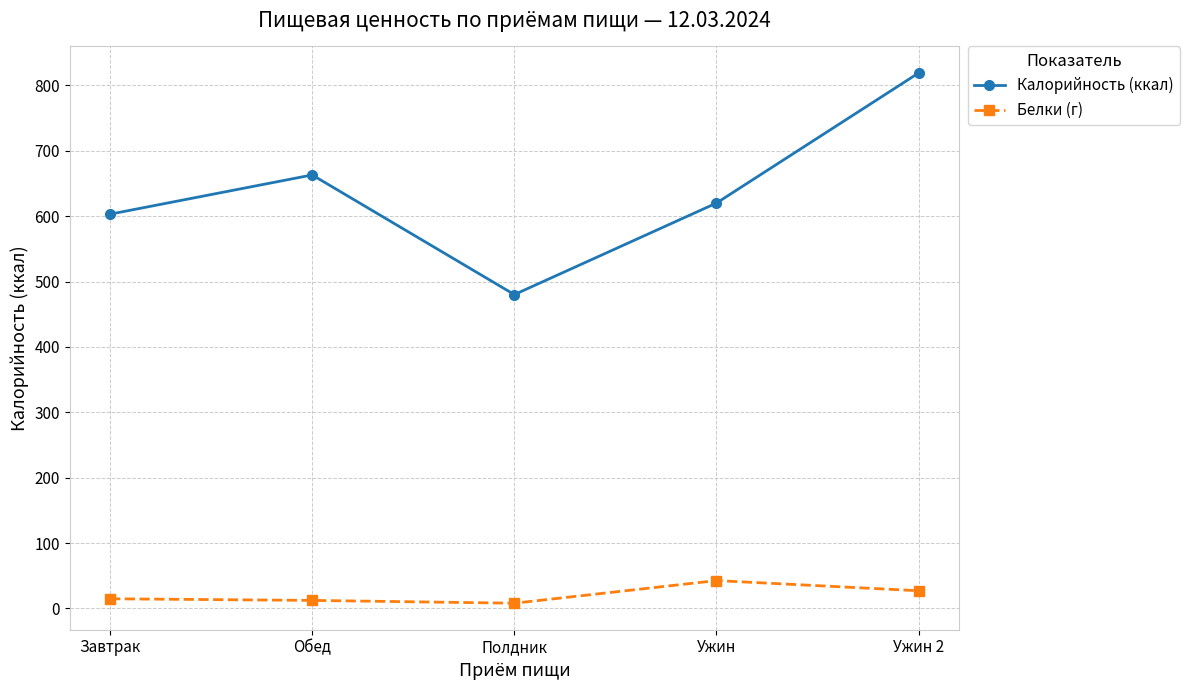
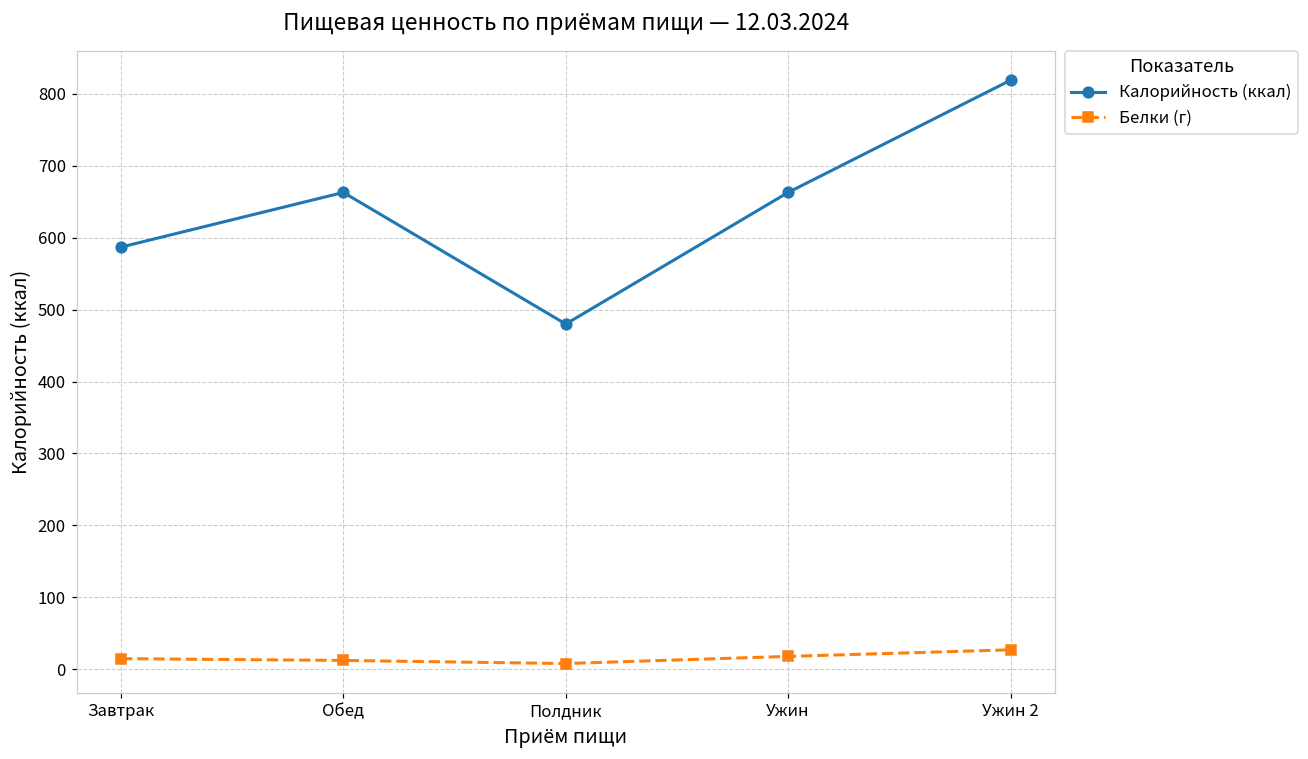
Калорийность (ккал), Завтрак: 600 -> 590
Калорийность (ккал), Ужин: 620 -> 660
Белки (г), Ужин: 40 -> 20
